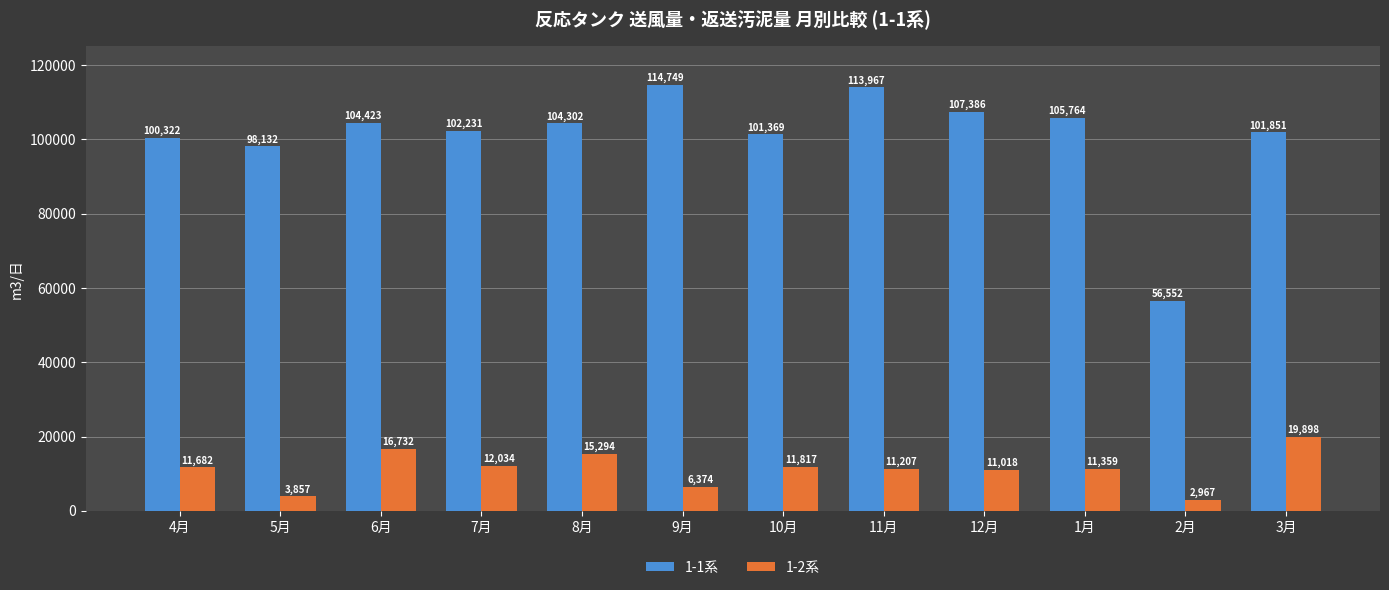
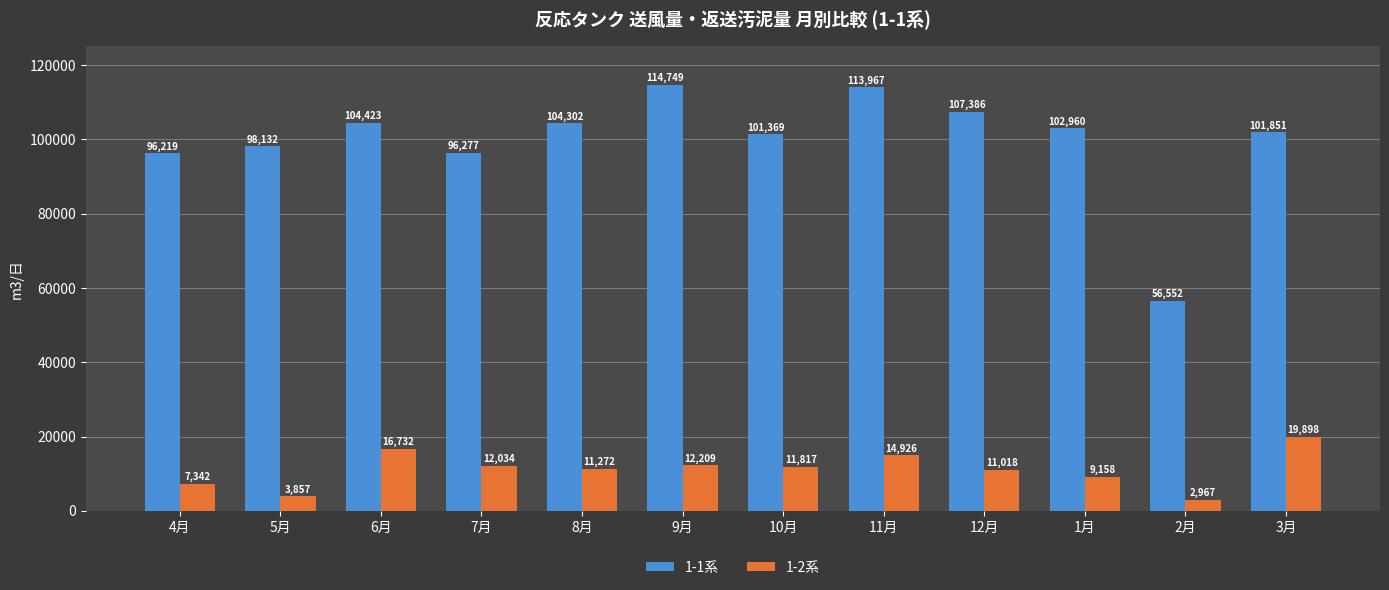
1-1系, 4月: 100,322 -> 96,219
1-2系, 4月: 11,682 -> 7,342
1-1系, 7月: 102,231 -> 96,277
1-2系, 8月: 15,294 -> 11,272
1-2系, 9月: 6,374 -> 12,209
1-2系, 11月: 11,207 -> 14,926
1-1系, 1月: 105,764 -> 102,960
1-2系, 1月: 11,359 -> 9,158
